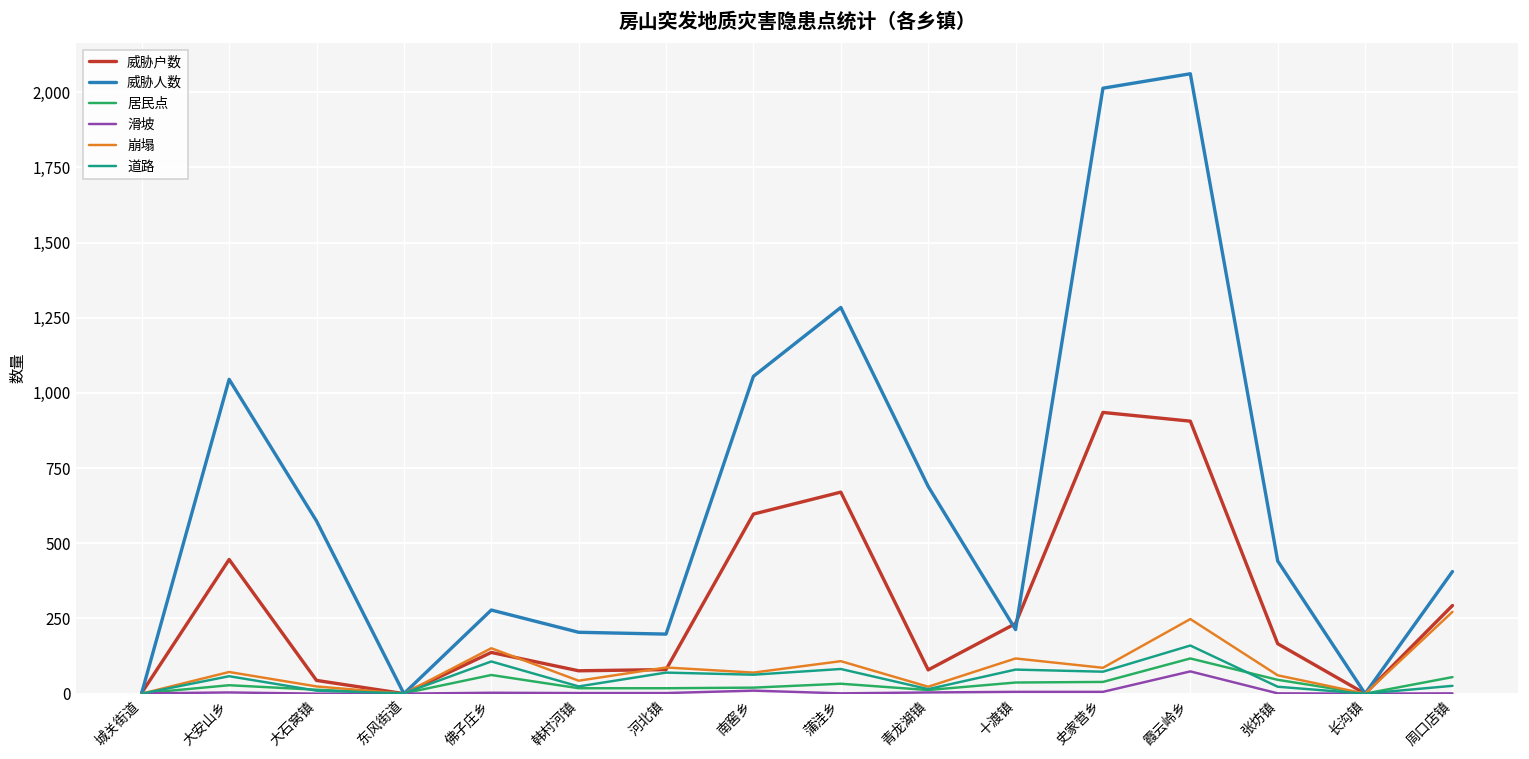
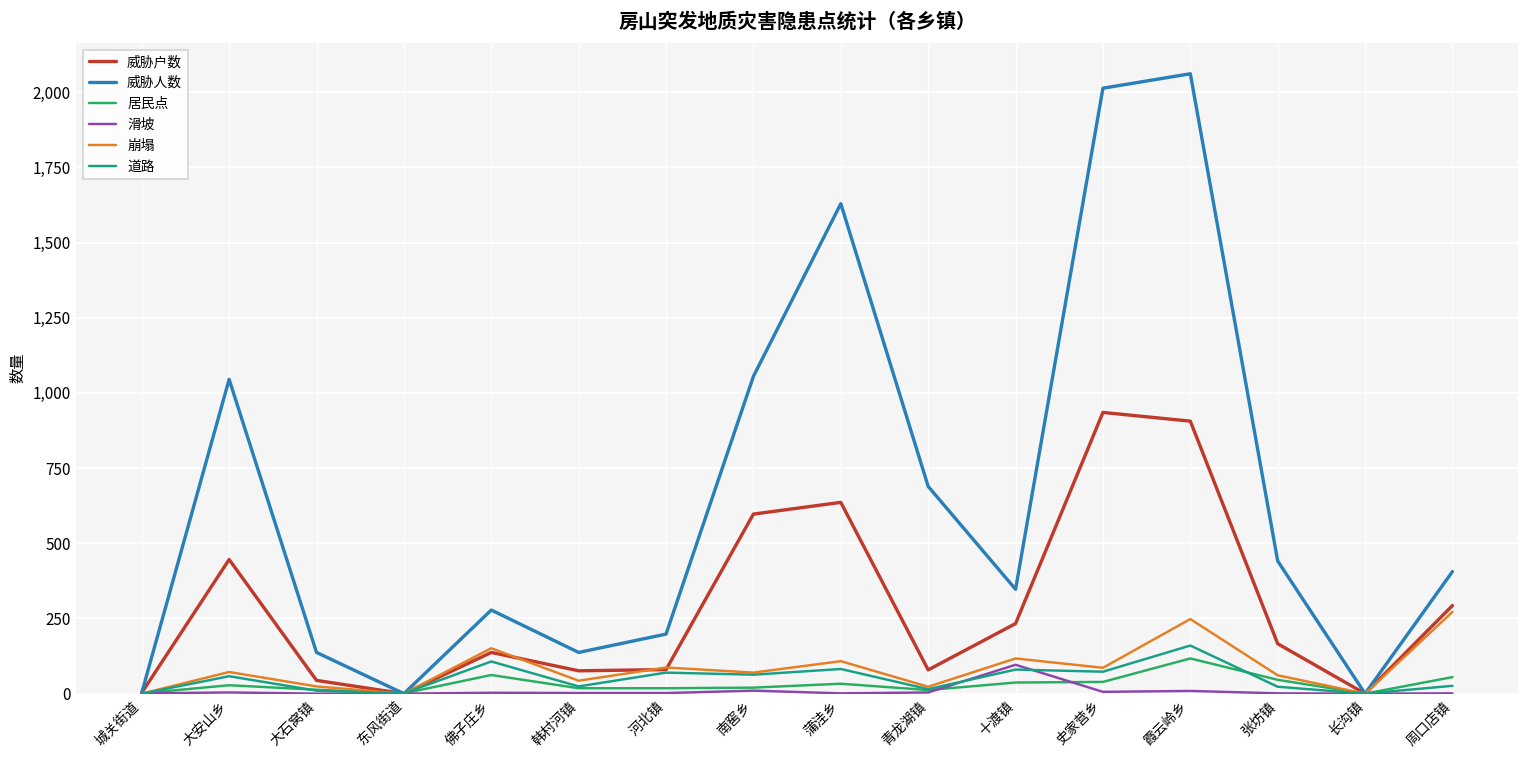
威胁人数, 大石窝镇: 570 -> 140
威胁人数, 韩村河镇: 200 -> 140
威胁户数, 蒲洼乡: 670 -> 640
威胁人数, 蒲洼乡: 1,280 -> 1,630
威胁人数, 十渡镇: 210 -> 350
滑坡, 十渡镇: 10 -> 100
滑坡, 霞云岭乡: 70 -> 10
